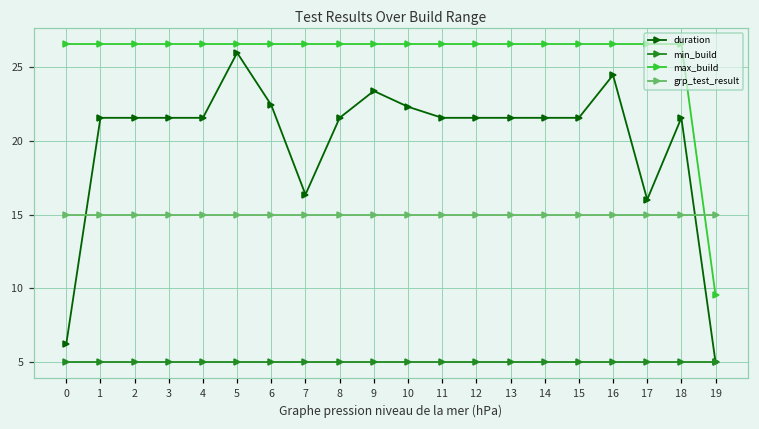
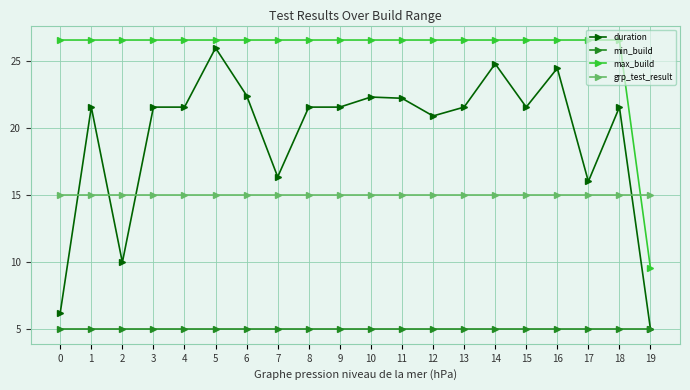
duration, 2: 21.6 -> 10.0
duration, 9: 23.4 -> 21.6
duration, 11: 21.6 -> 22.2
duration, 12: 21.6 -> 20.9
duration, 14: 21.6 -> 24.8
